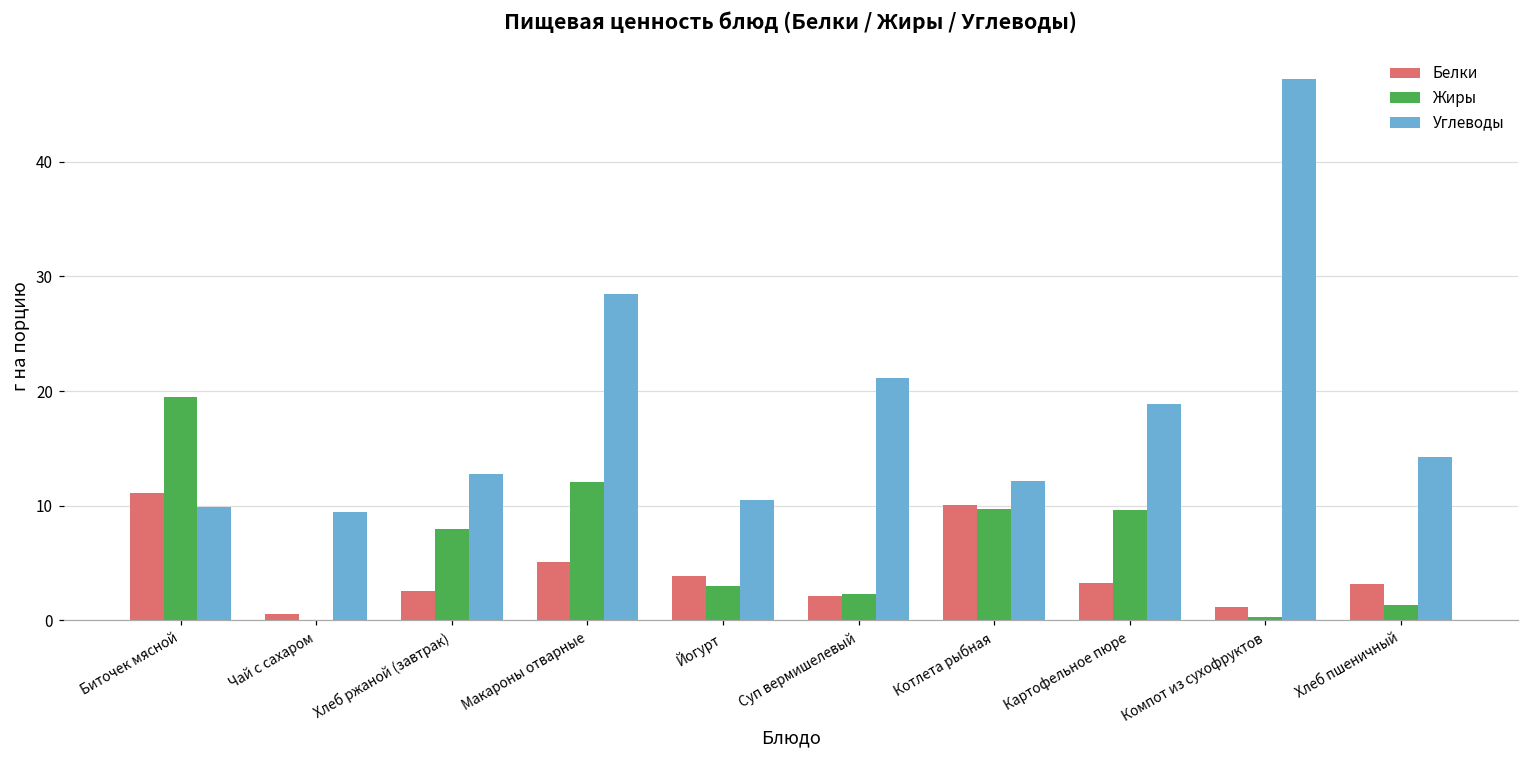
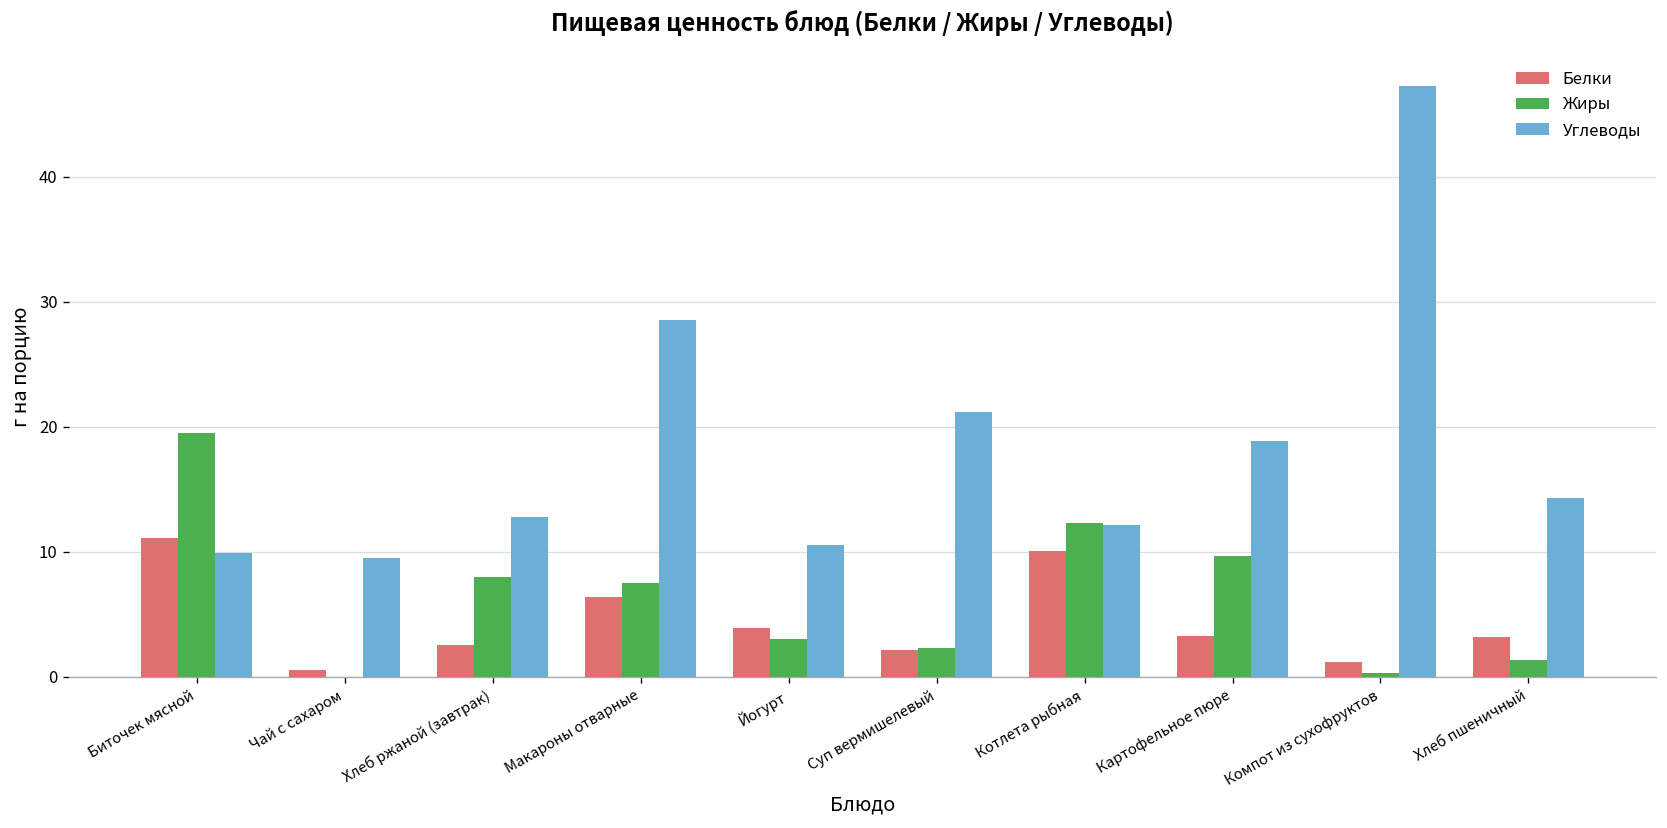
Белки, Макароны отварные: 5.1 -> 6.4
Жиры, Макароны отварные: 12.1 -> 7.5
Жиры, Котлета рыбная: 9.7 -> 12.3
